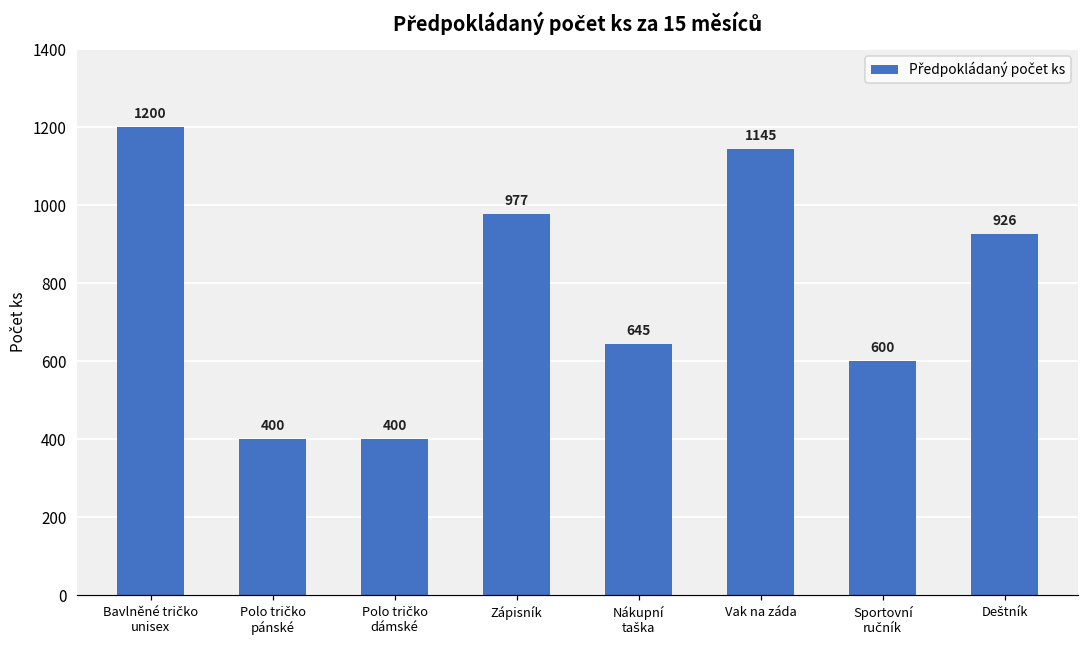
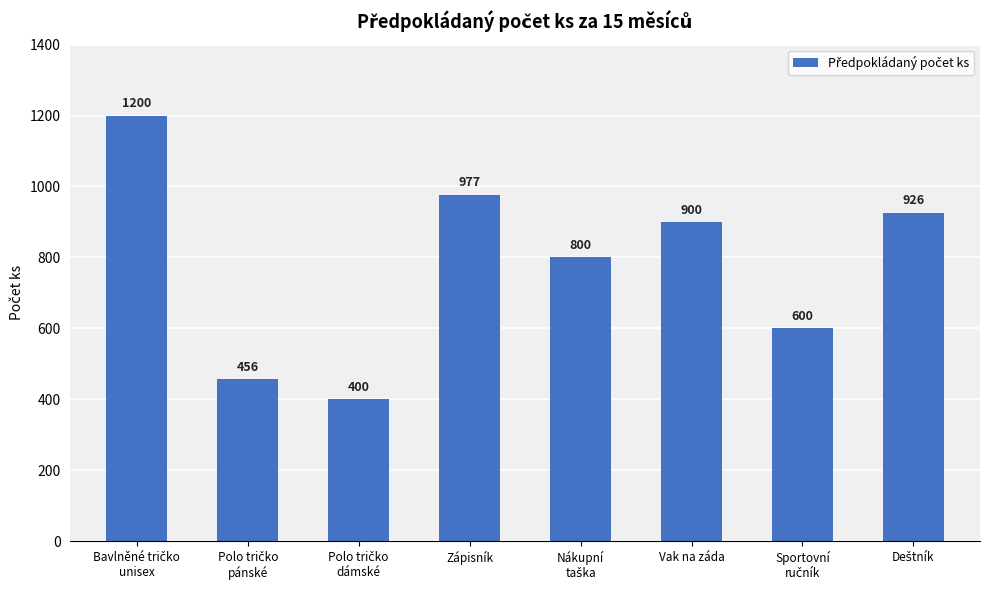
Polo tričko pánské: 400 -> 456
Nákupní taška: 645 -> 800
Vak na záda: 1145 -> 900
